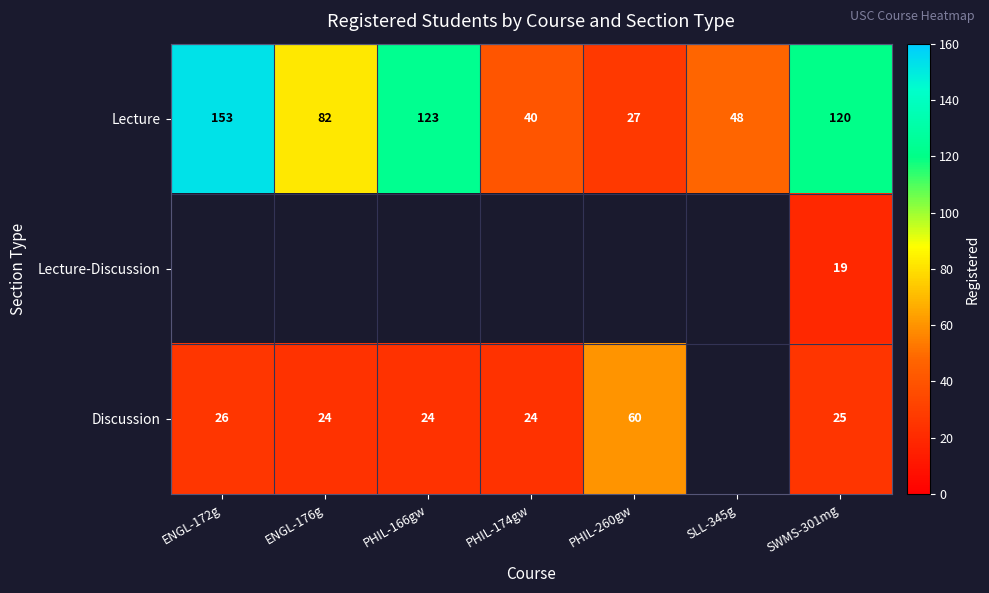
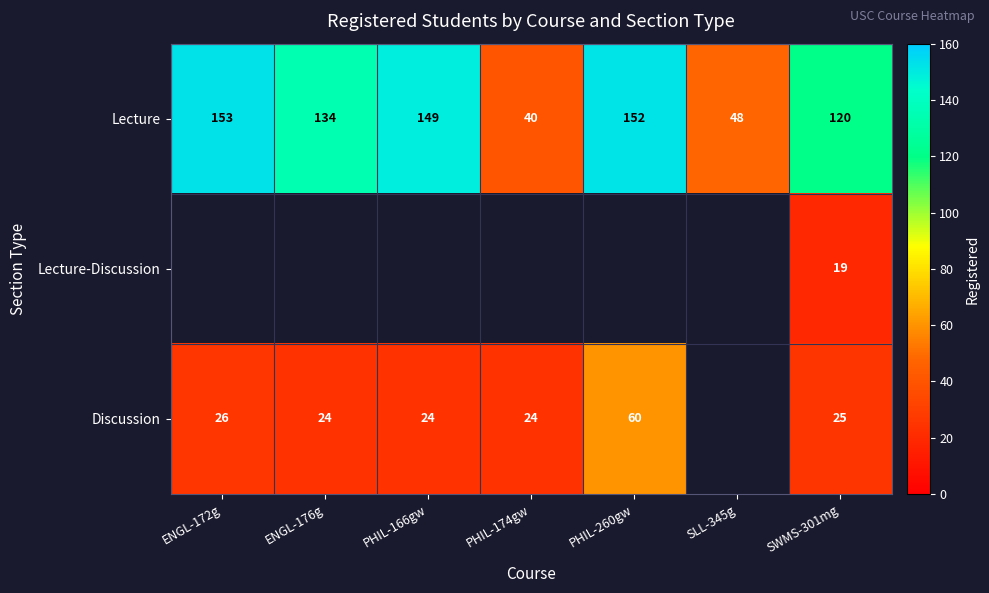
Lecture, ENGL-176g: 82 -> 134
Lecture, PHIL-166gw: 123 -> 149
Lecture, PHIL-260gw: 27 -> 152
